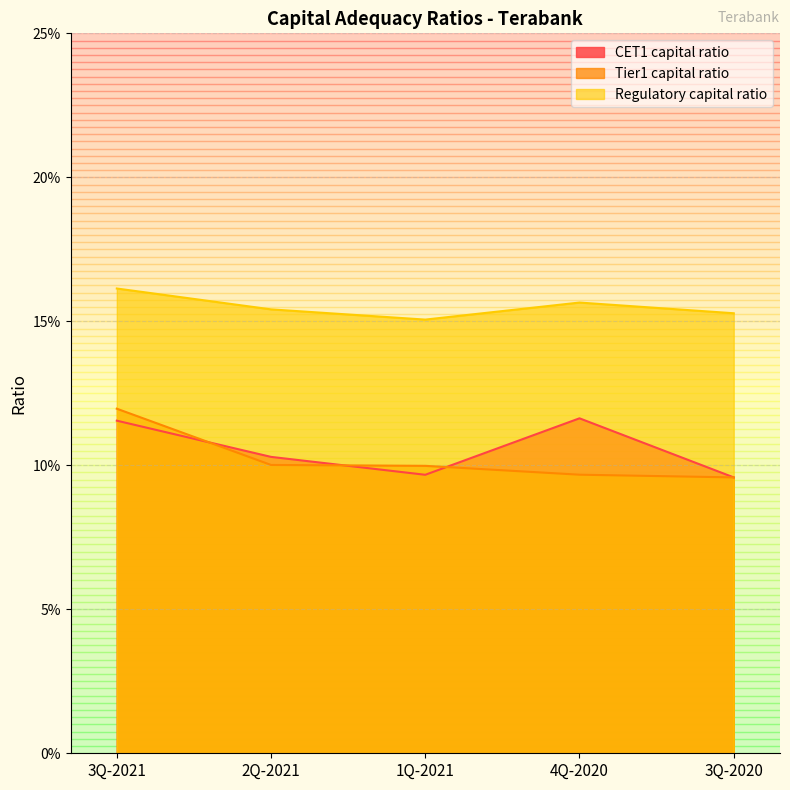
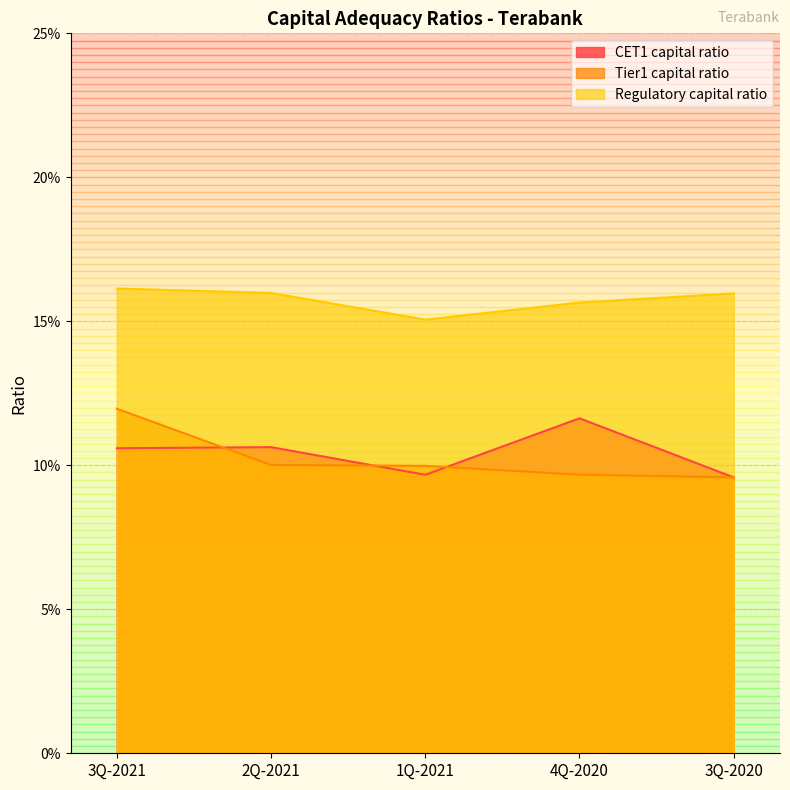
CET1 capital ratio, 3Q-2021: 11.5% -> 10.6%
CET1 capital ratio, 2Q-2021: 10.3% -> 10.6%
Regulatory capital ratio, 2Q-2021: 15.4% -> 16.0%
Regulatory capital ratio, 3Q-2020: 15.3% -> 16.0%
